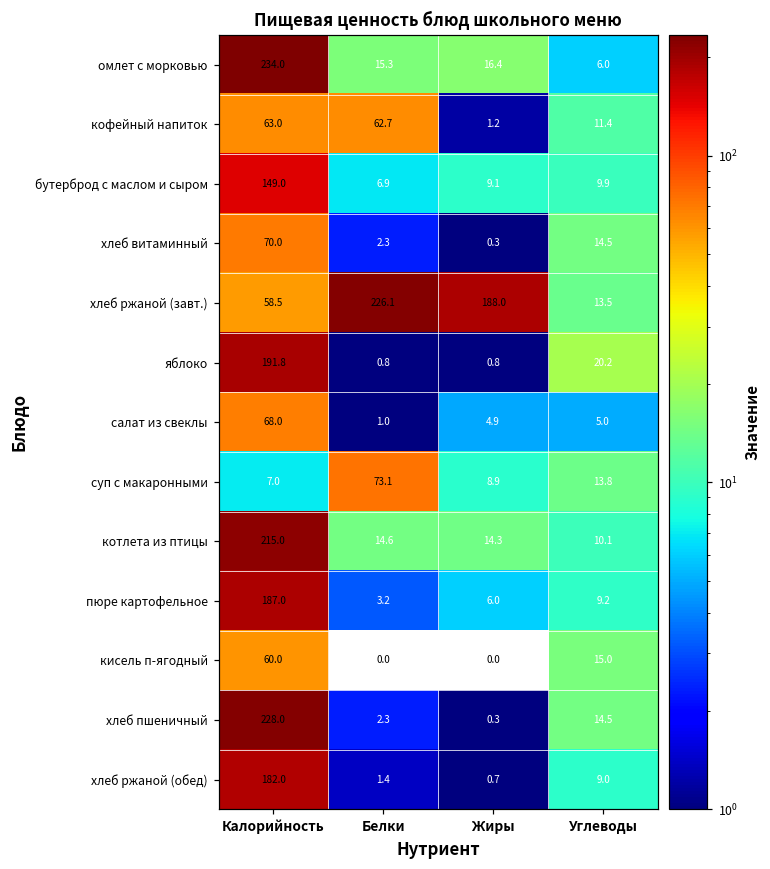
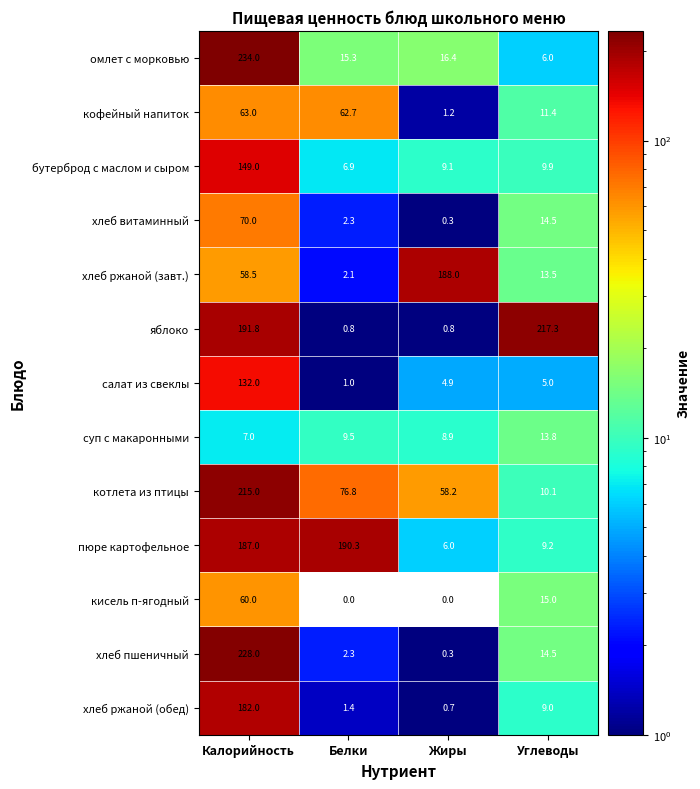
хлеб ржаной (завт.), Белки: 226.1 -> 2.1
яблоко, Углеводы: 20.2 -> 217.3
салат из свеклы, Калорийность: 68.0 -> 132.0
суп с макаронными, Белки: 73.1 -> 9.5
котлета из птицы, Белки: 14.6 -> 76.8
котлета из птицы, Жиры: 14.3 -> 58.2
пюре картофельное, Белки: 3.2 -> 190.3
